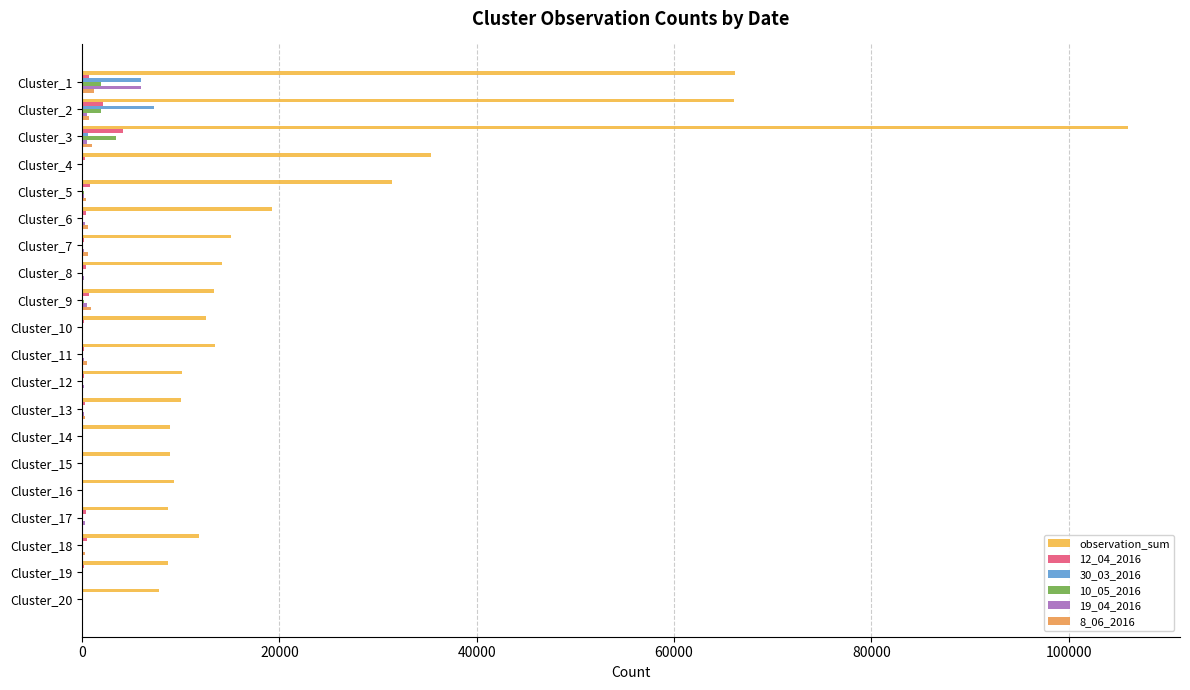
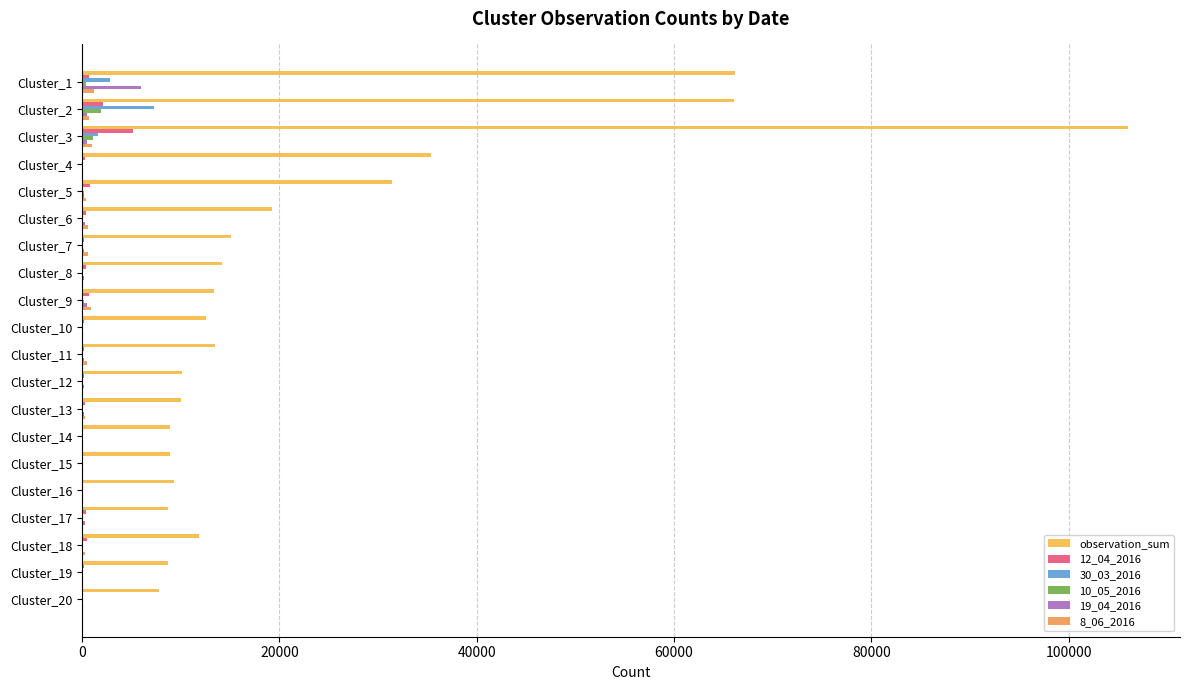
30_03_2016, Cluster_1: 6000 -> 3000
10_05_2016, Cluster_1: 2000 -> 0
12_04_2016, Cluster_3: 4000 -> 5000
30_03_2016, Cluster_3: 1000 -> 2000
10_05_2016, Cluster_3: 3000 -> 1000
